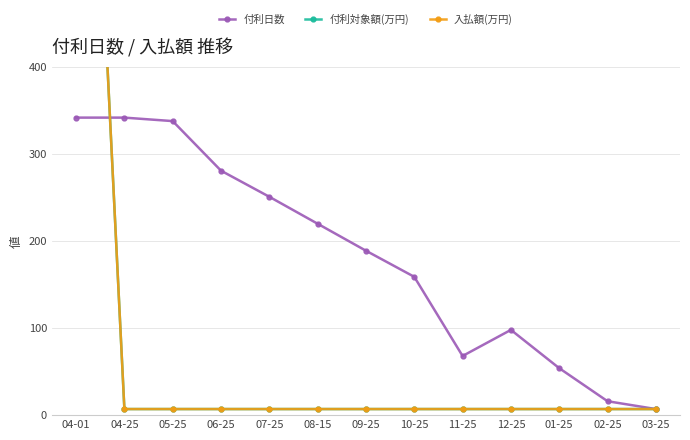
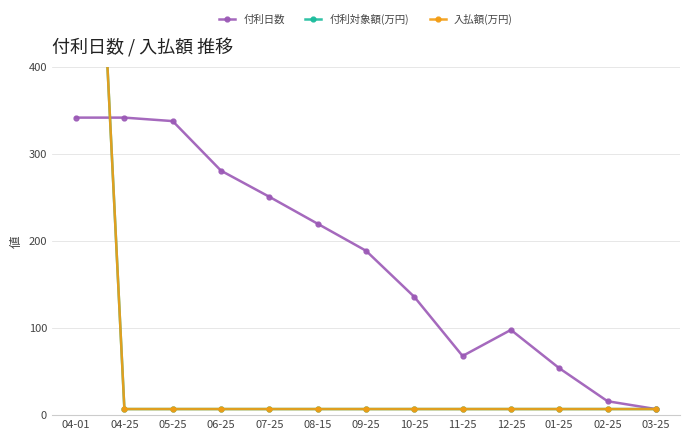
付利日数, 10-25: 160 -> 140
